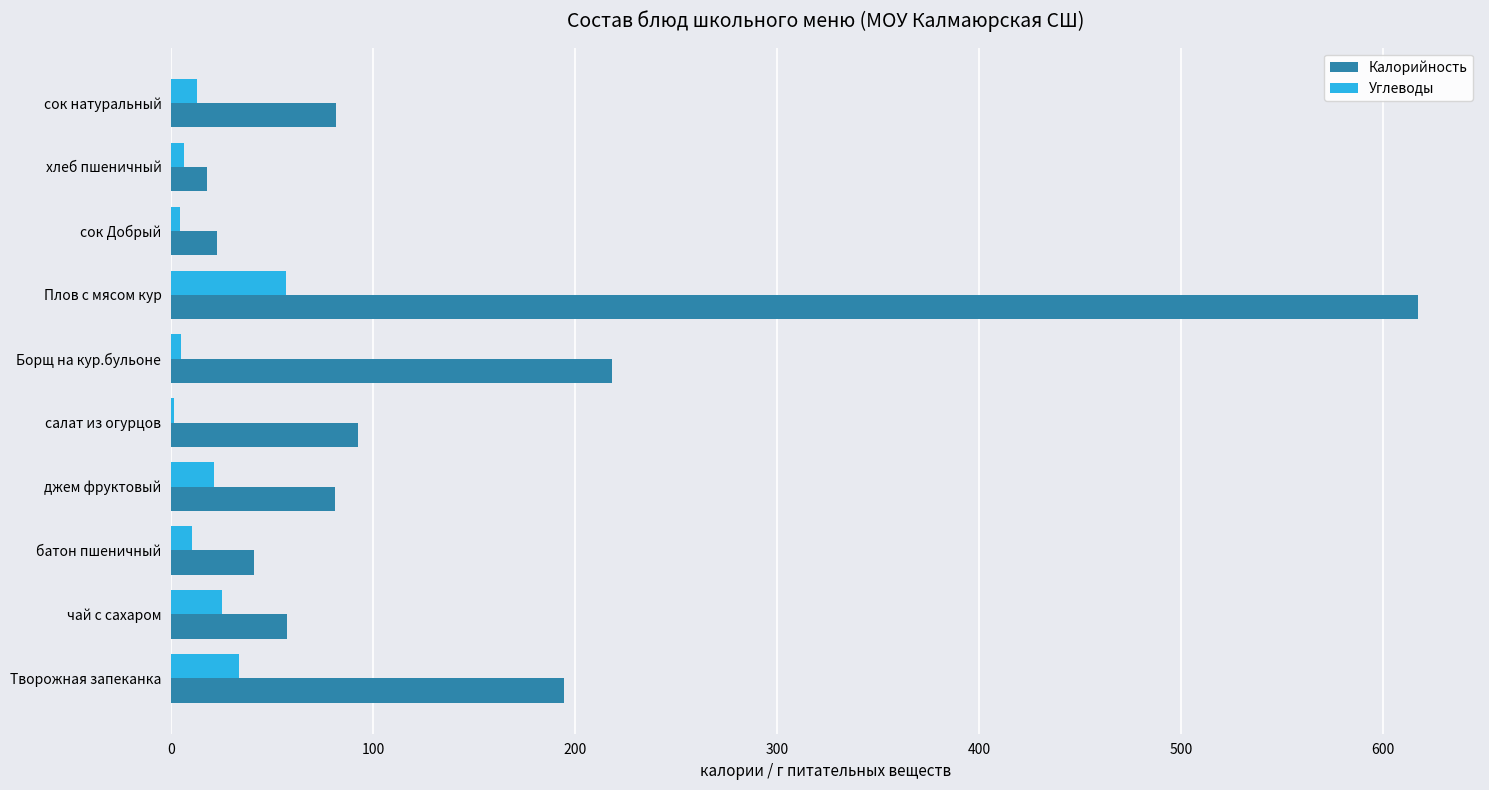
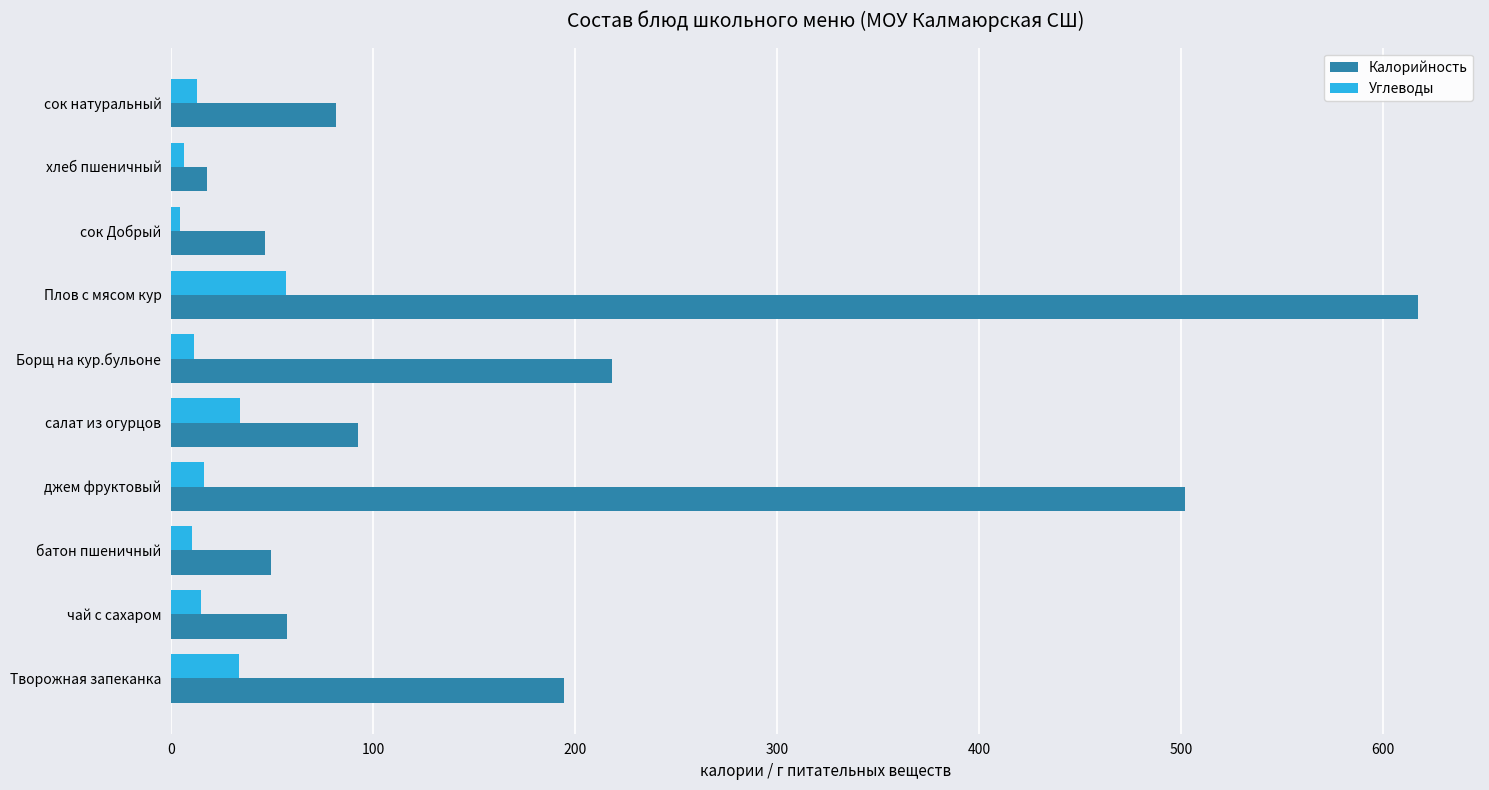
Калорийность, сок Добрый: 23 -> 47
Углеводы, Борщ на кур.бульоне: 5 -> 12
Углеводы, салат из огурцов: 2 -> 34
Углеводы, джем фруктовый: 21 -> 16
Калорийность, джем фруктовый: 81 -> 502
Калорийность, батон пшеничный: 41 -> 50
Углеводы, чай с сахаром: 25 -> 15
